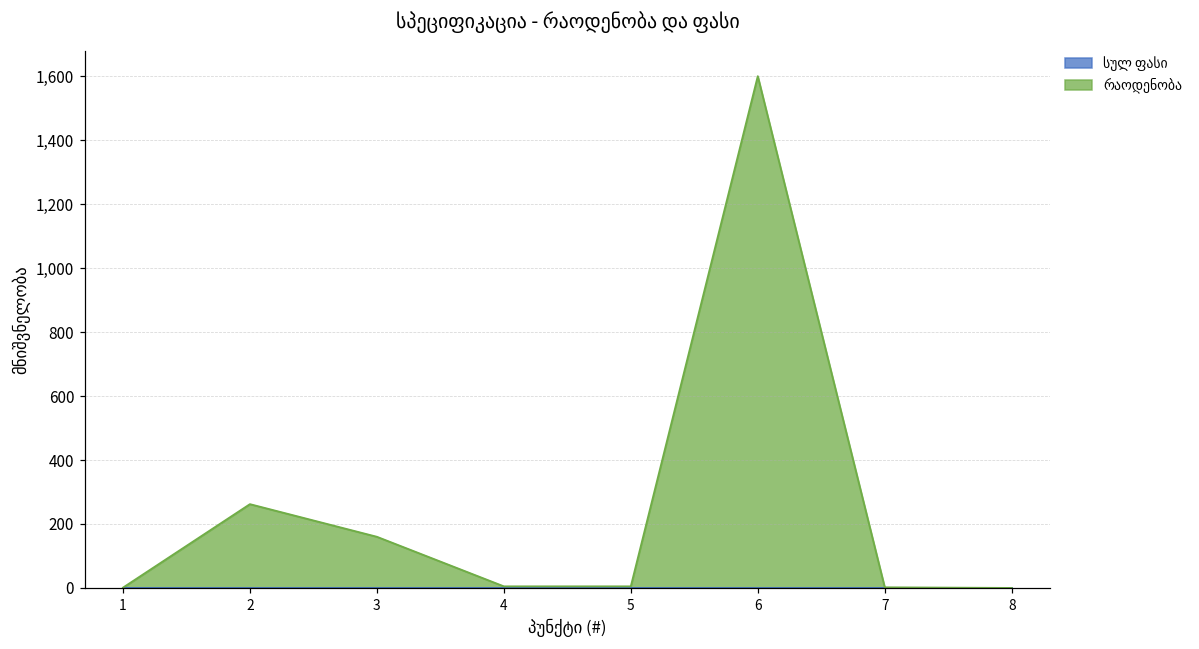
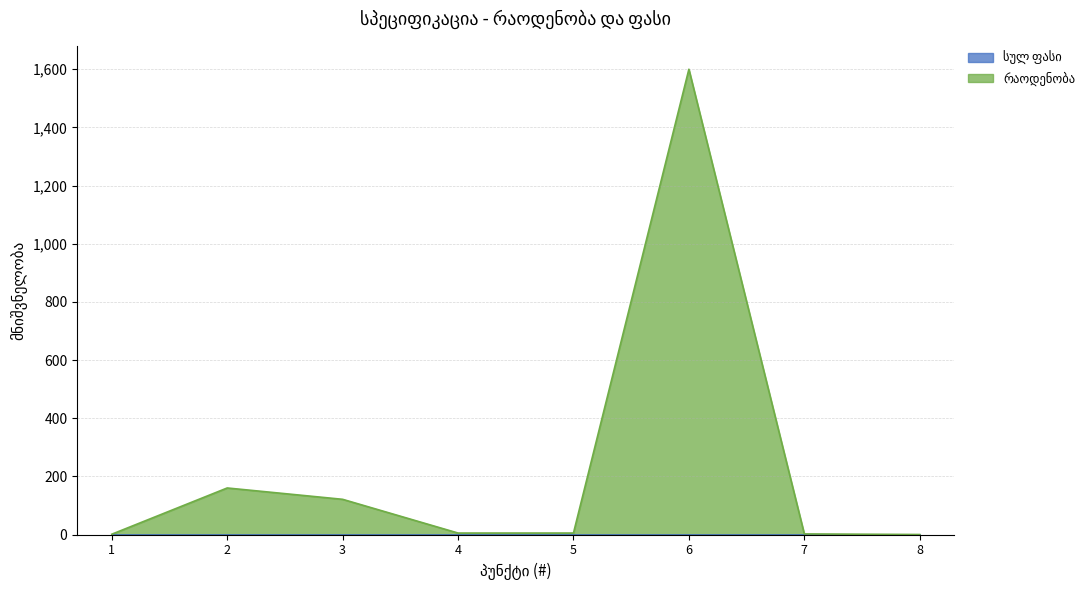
რაოდენობა, 2: 260 -> 160
რაოდენობა, 3: 160 -> 120
